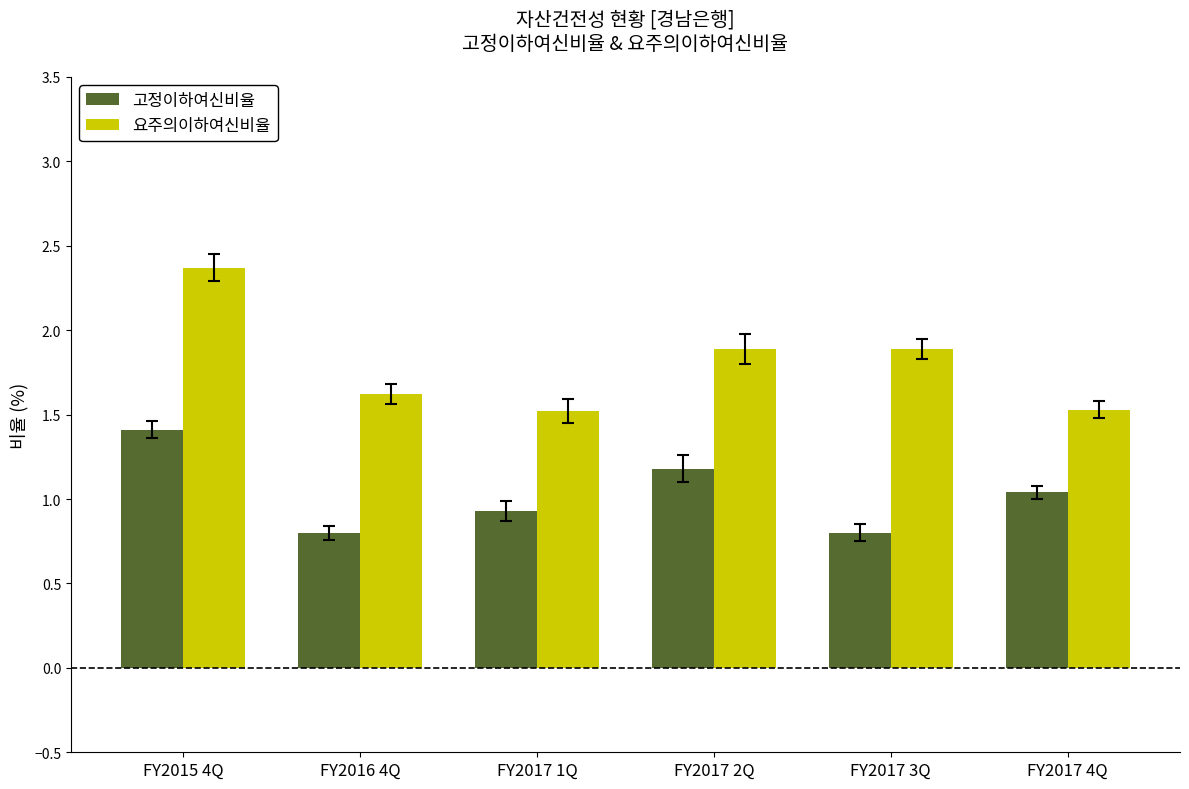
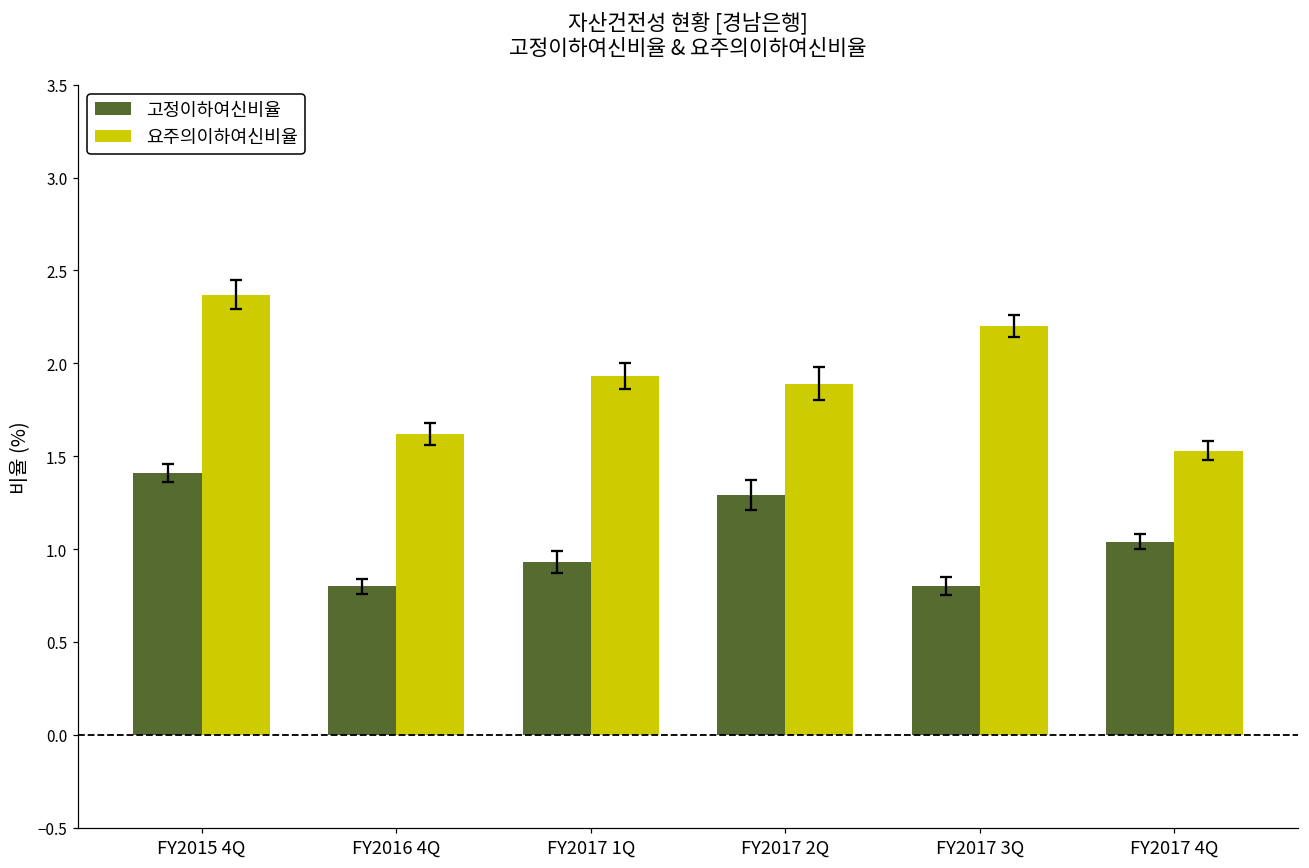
요주의이하여신비율, FY2017 1Q: 1.52 -> 1.93
고정이하여신비율, FY2017 2Q: 1.18 -> 1.29
요주의이하여신비율, FY2017 3Q: 1.89 -> 2.20
